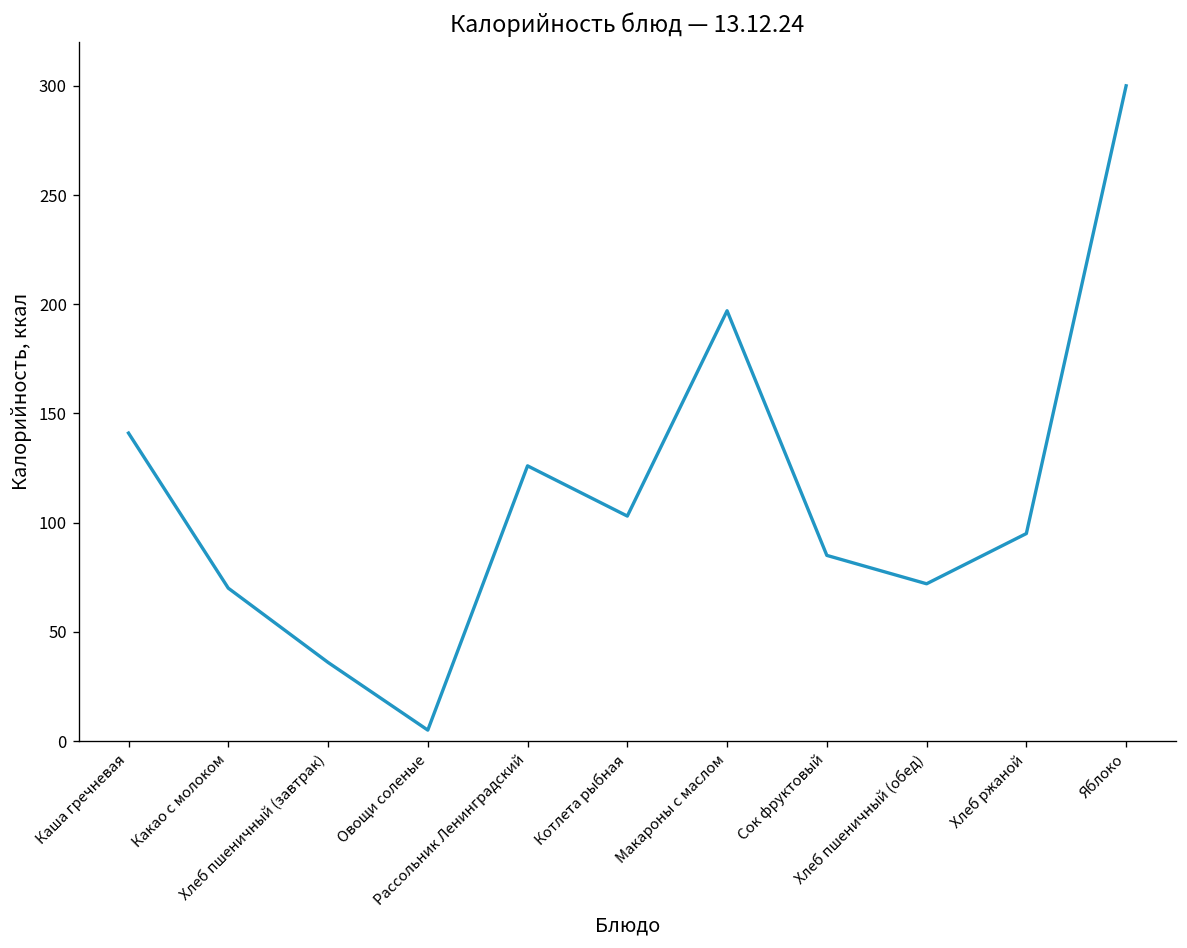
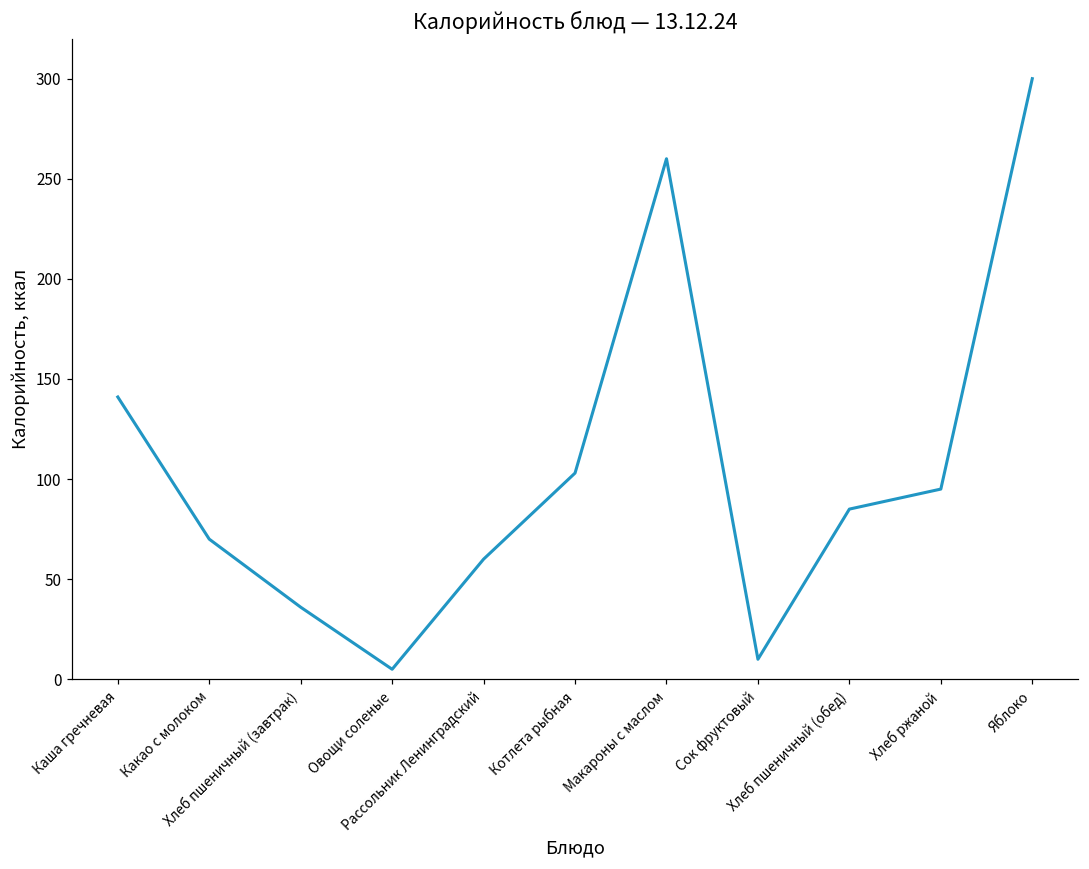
Рассольник Ленинградский: 126 -> 60
Макароны с маслом: 197 -> 260
Сок фруктовый: 85 -> 10
Хлеб пшеничный (обед): 72 -> 85
